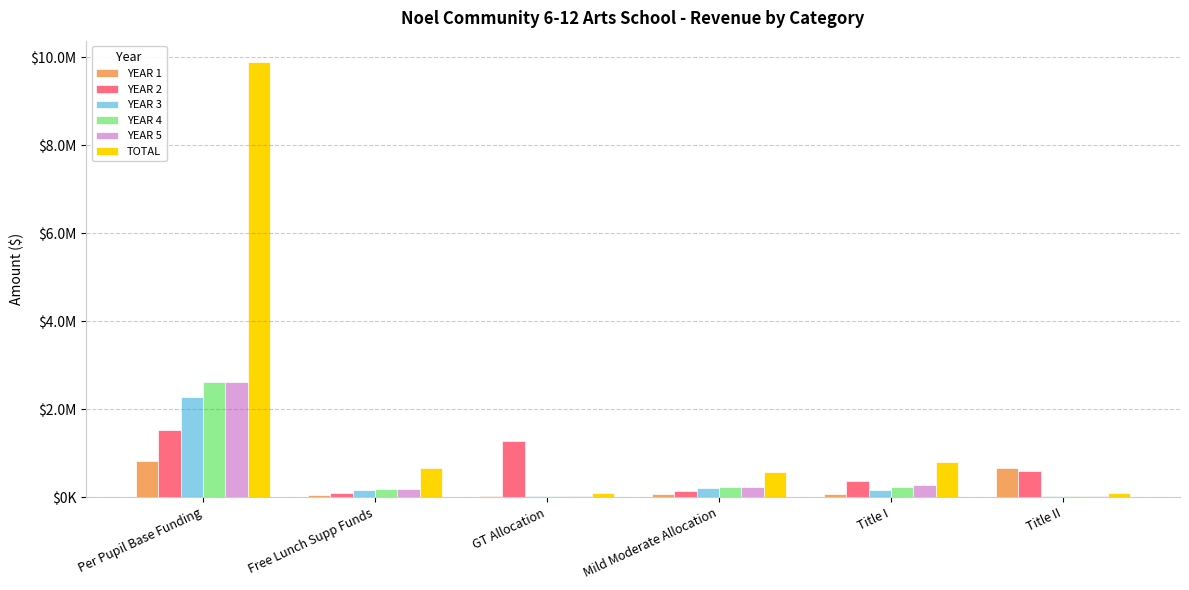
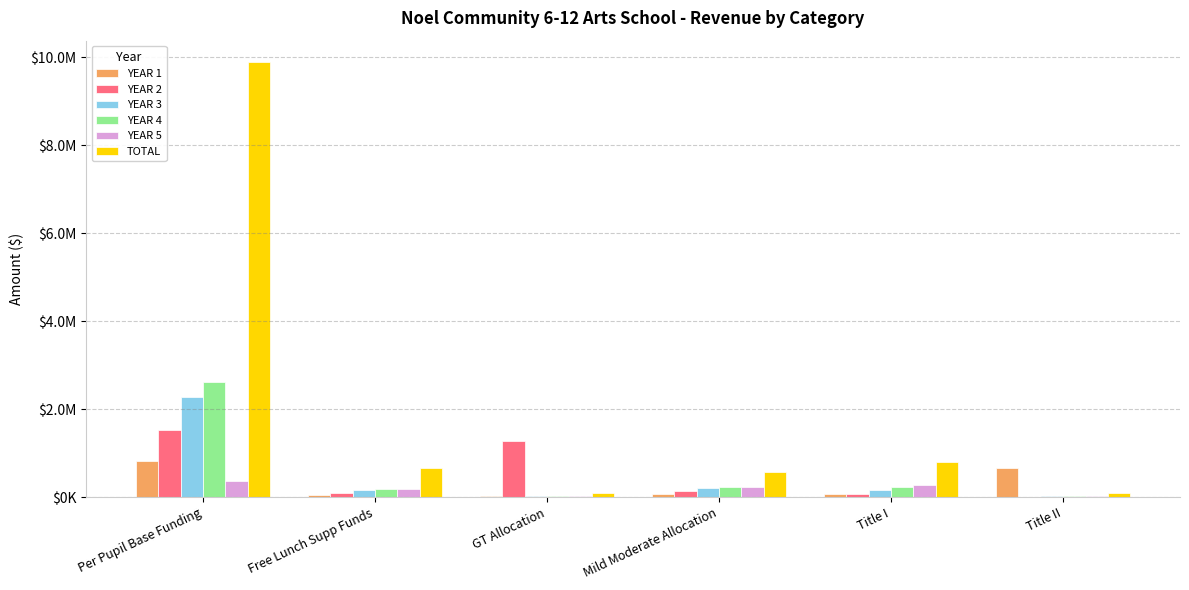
YEAR 5, Per Pupil Base Funding: $2600000 -> $400000
YEAR 2, Title I: $400000 -> $100000
YEAR 2, Title II: $600000 -> $0
